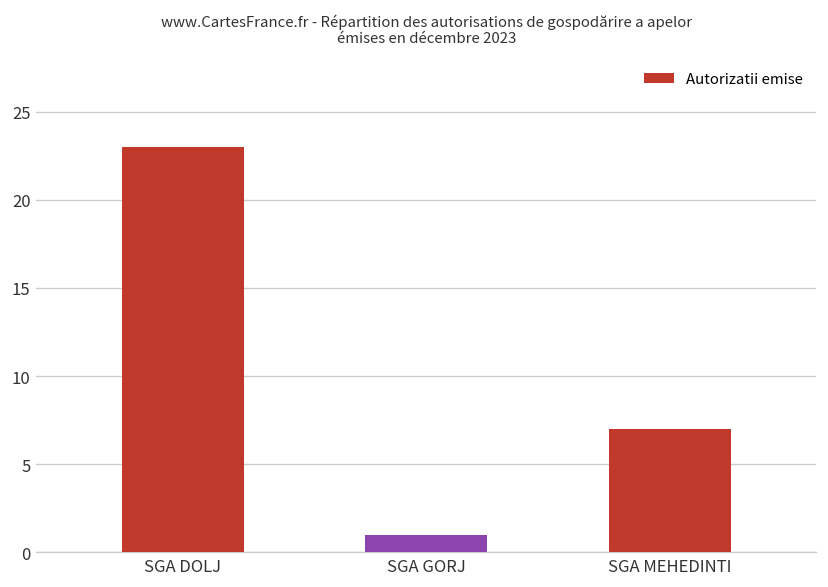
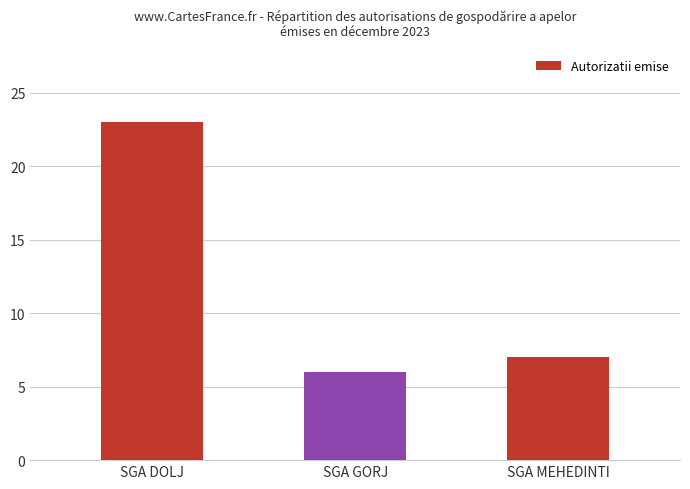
SGA GORJ: 1 -> 6
